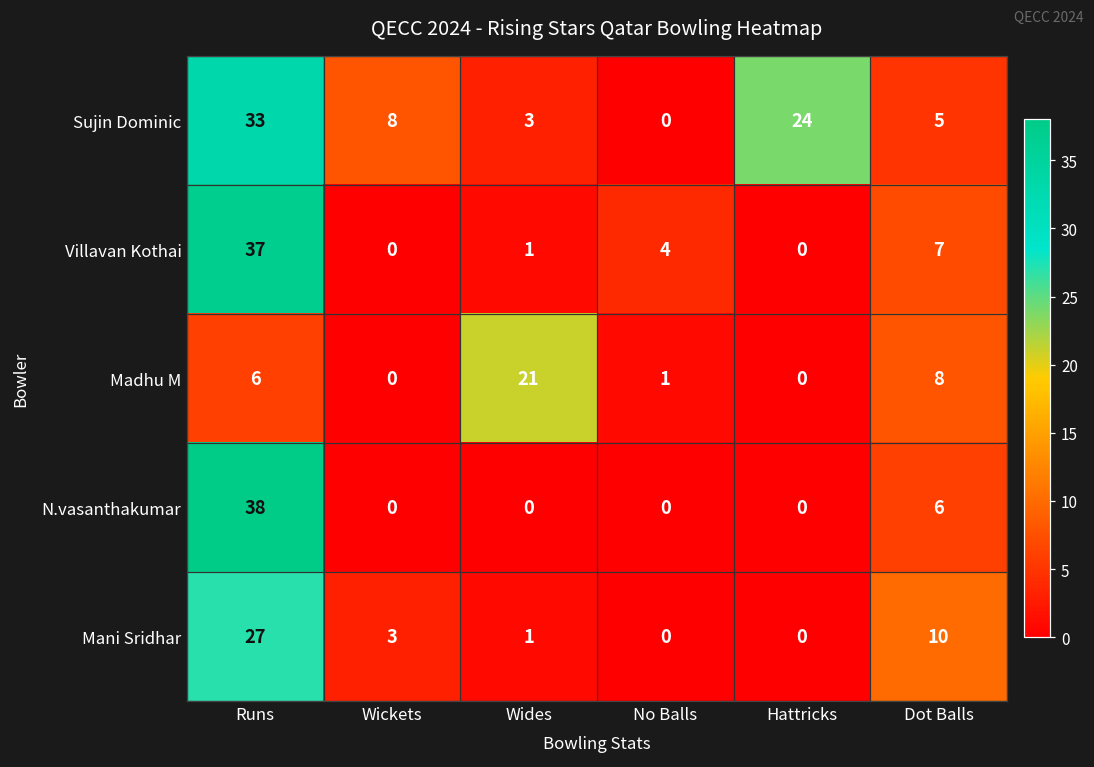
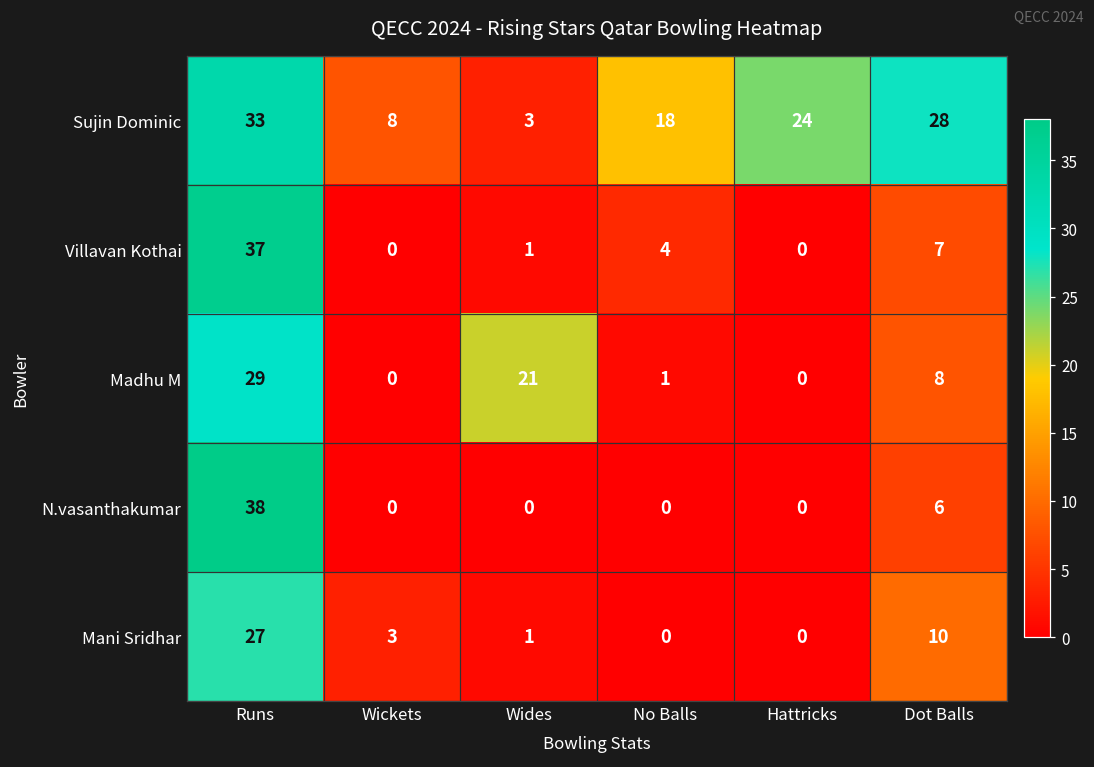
Sujin Dominic, No Balls: 0 -> 18
Sujin Dominic, Dot Balls: 5 -> 28
Madhu M, Runs: 6 -> 29
